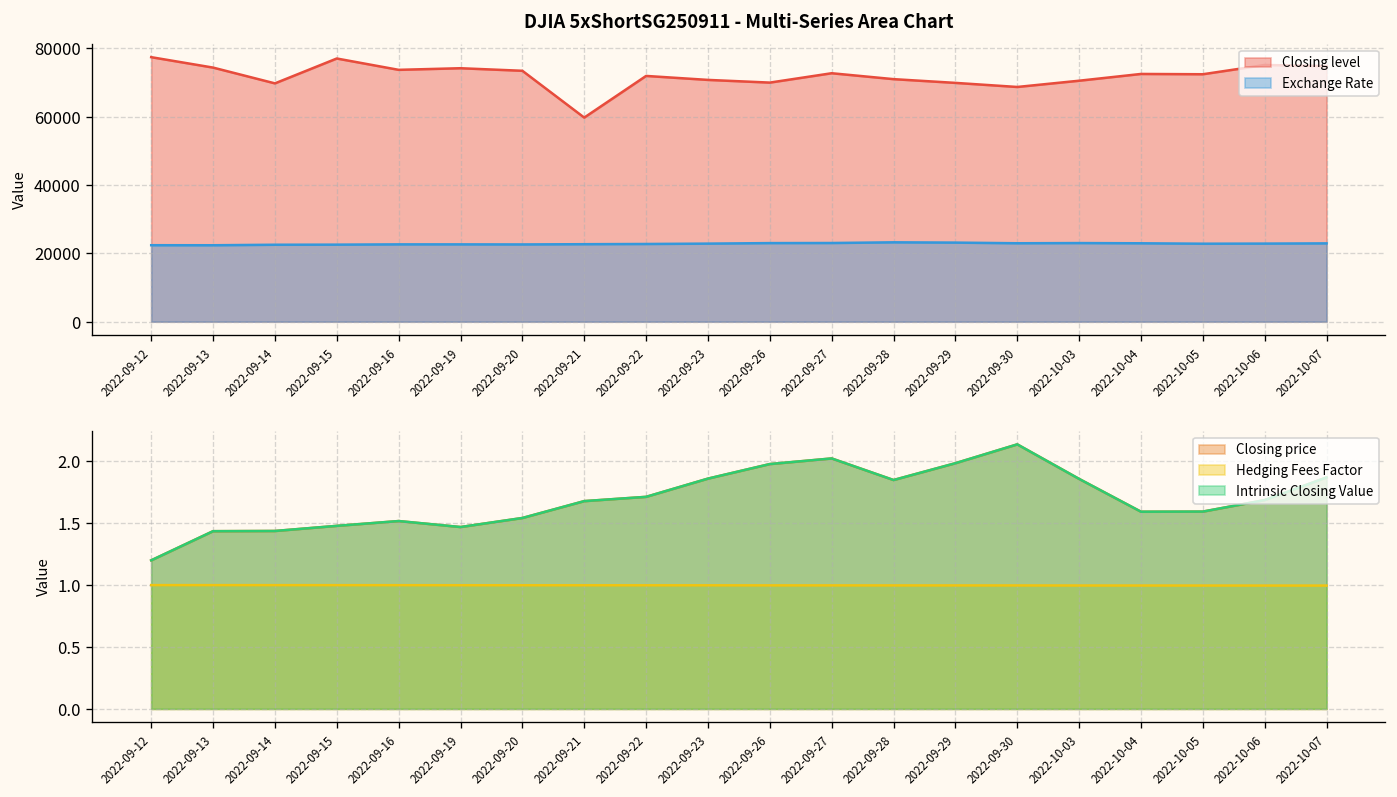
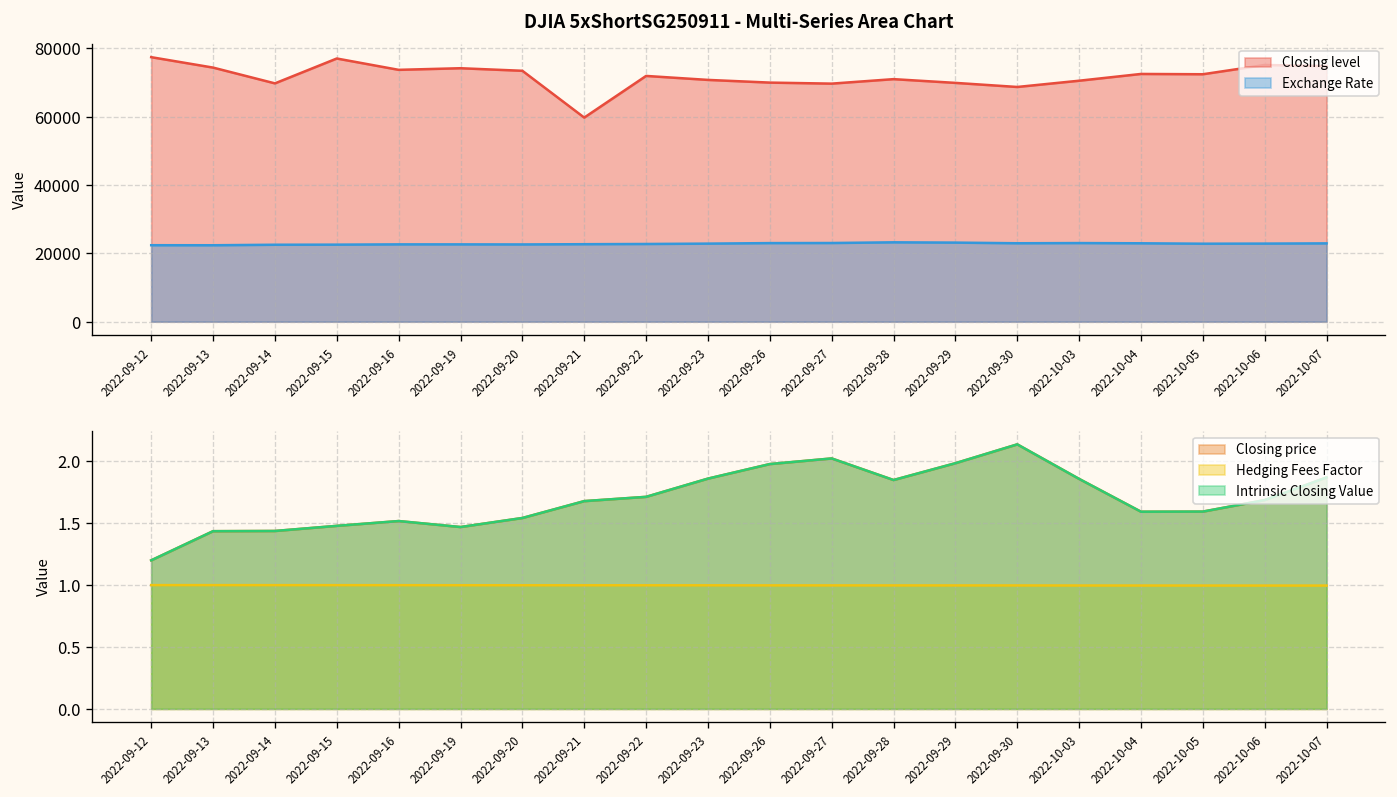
DJIA 5xShortSG250911 - Multi-Series Area Chart, Closing level, 2022-09-27: 73000 -> 70000
